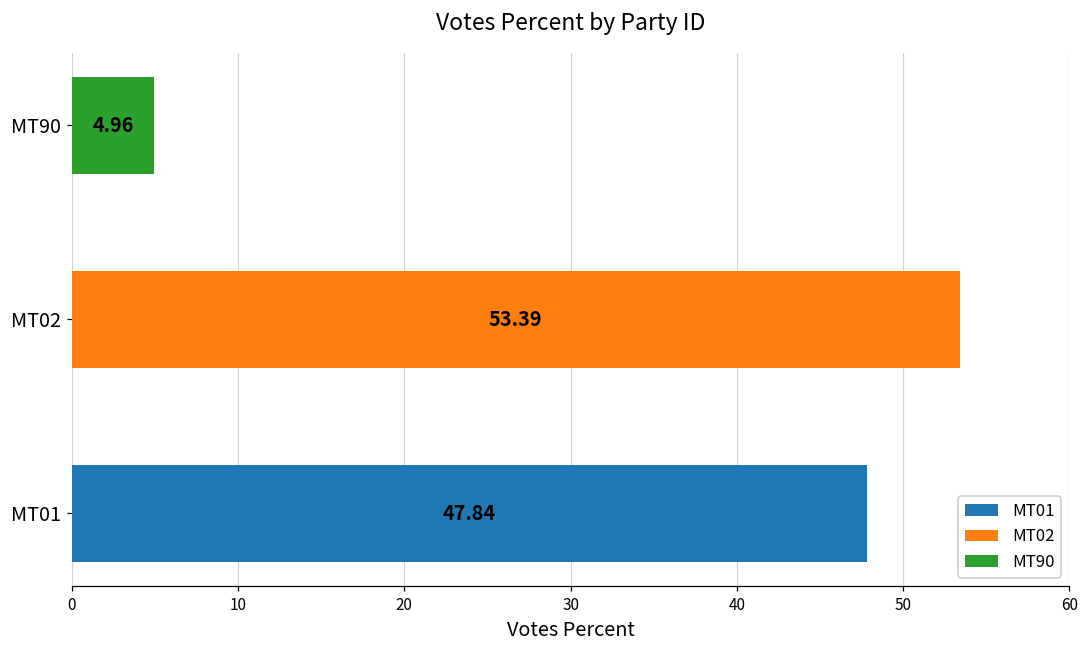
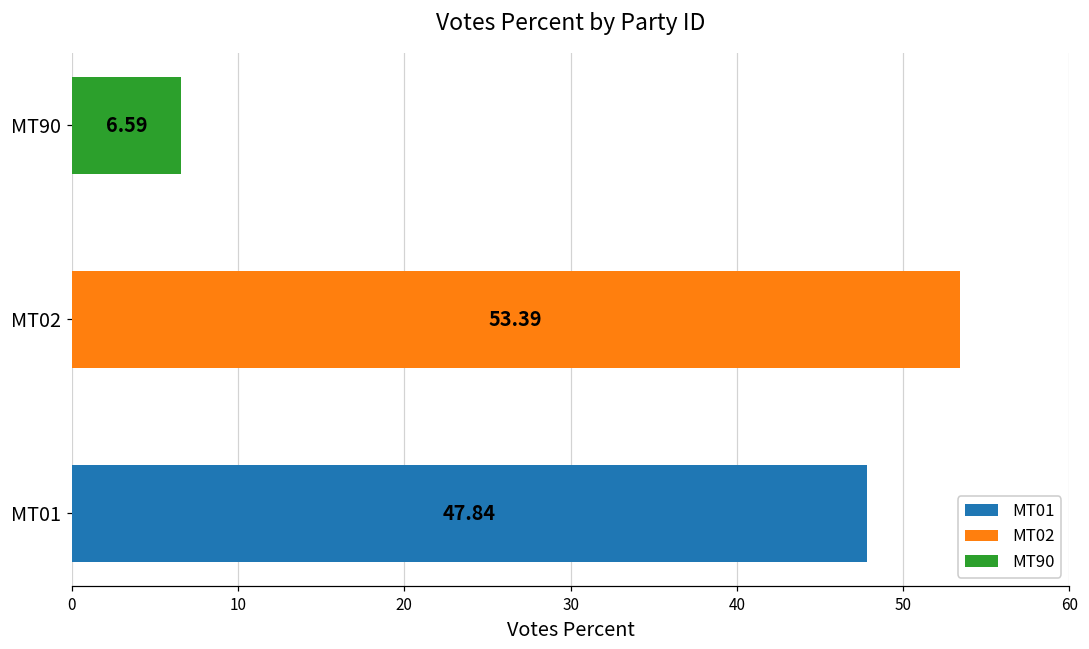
MT90: 4.96 -> 6.59
